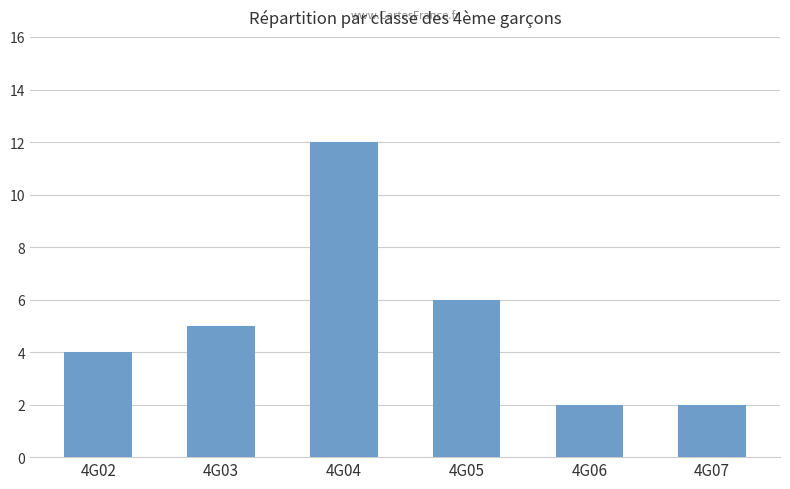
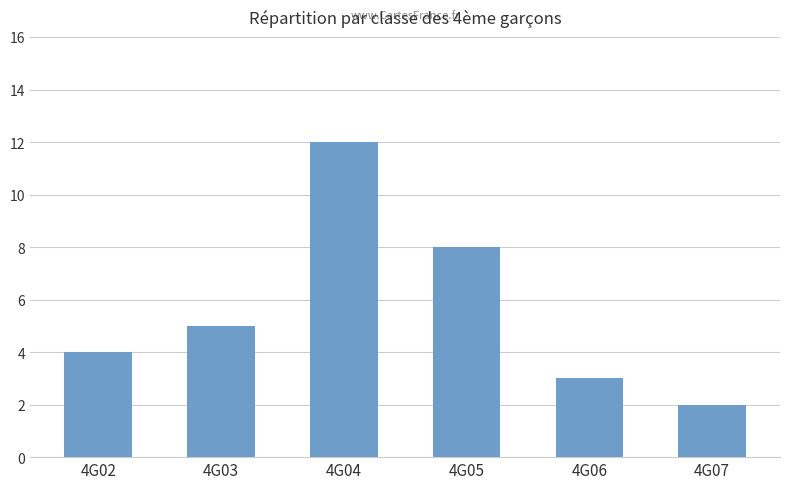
4G05: 6 -> 8
4G06: 2 -> 3
